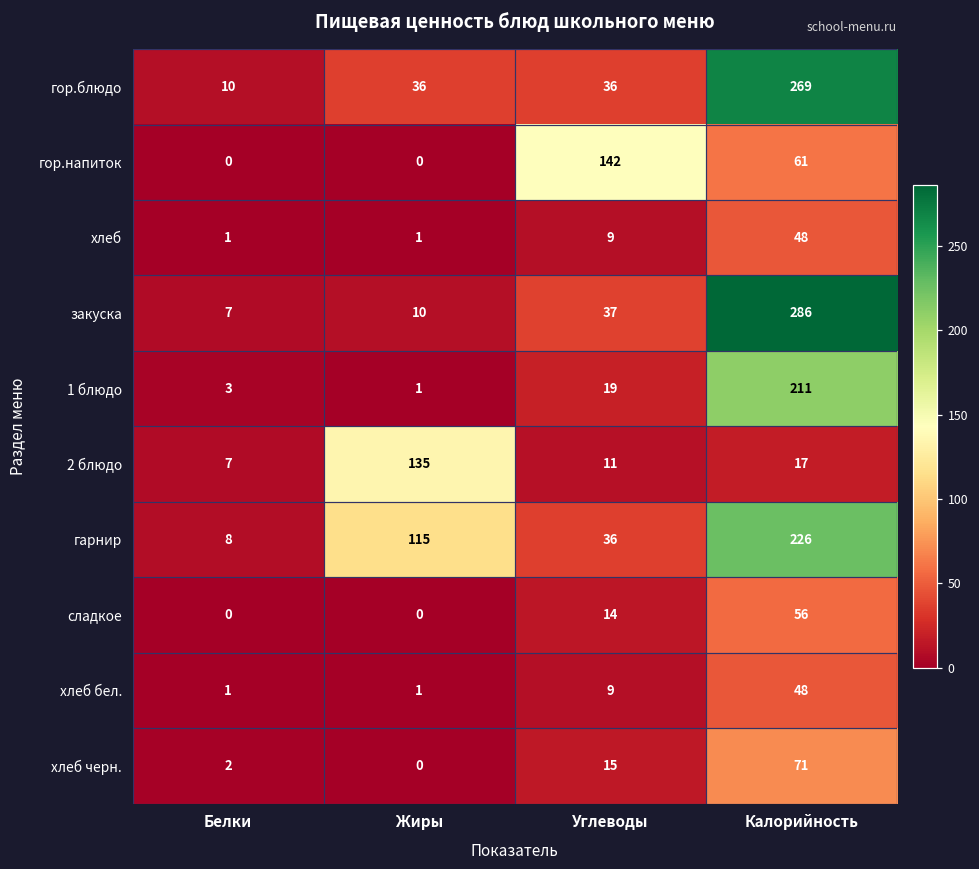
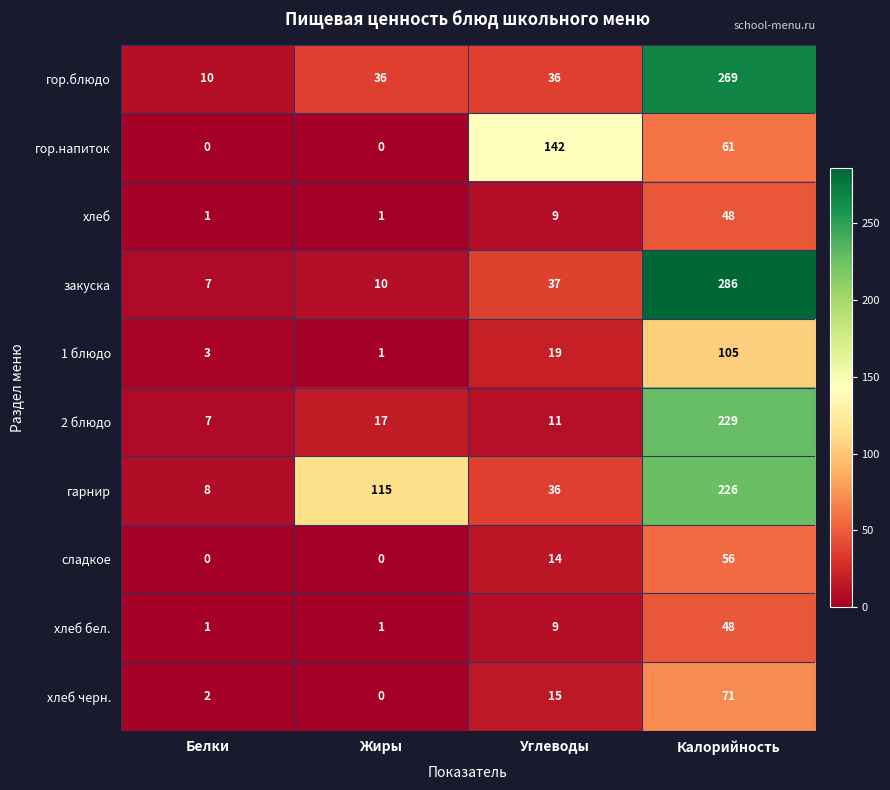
1 блюдо, Калорийность: 211 -> 105
2 блюдо, Жиры: 135 -> 17
2 блюдо, Калорийность: 17 -> 229
